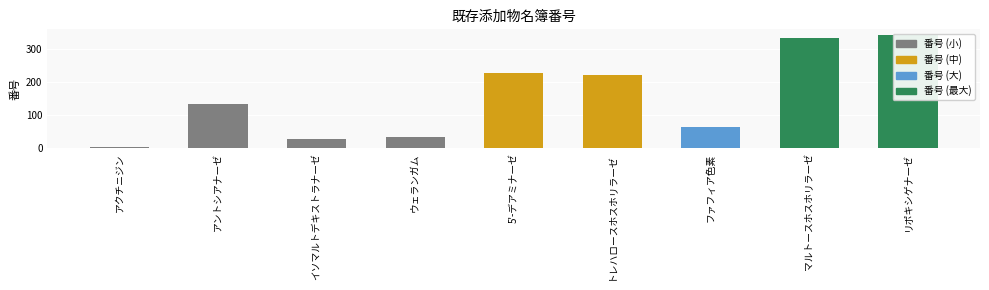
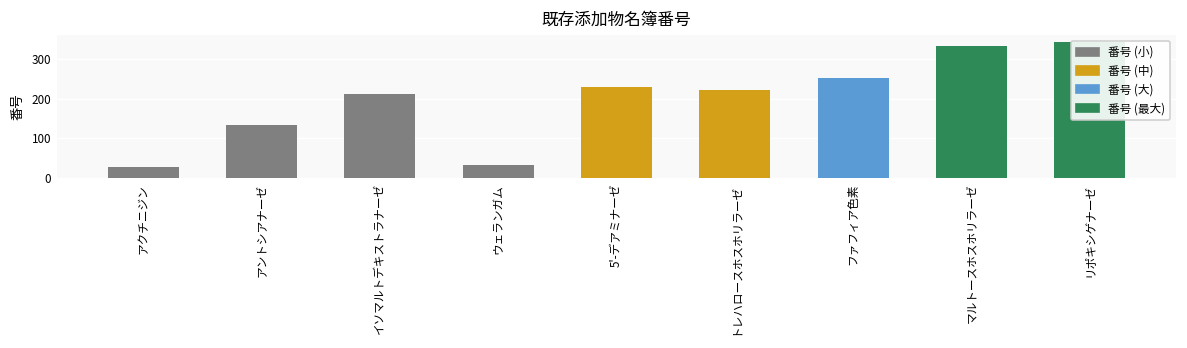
アクチニジン: 0 -> 30
イソマルトデキストラナーゼ: 30 -> 210
ファフィア色素: 70 -> 250
